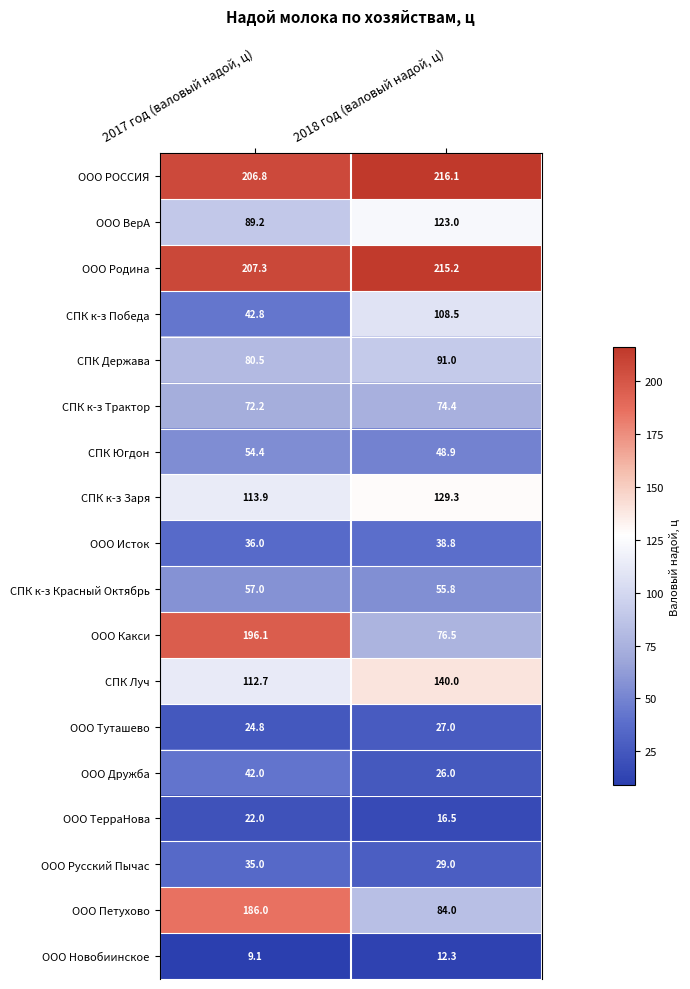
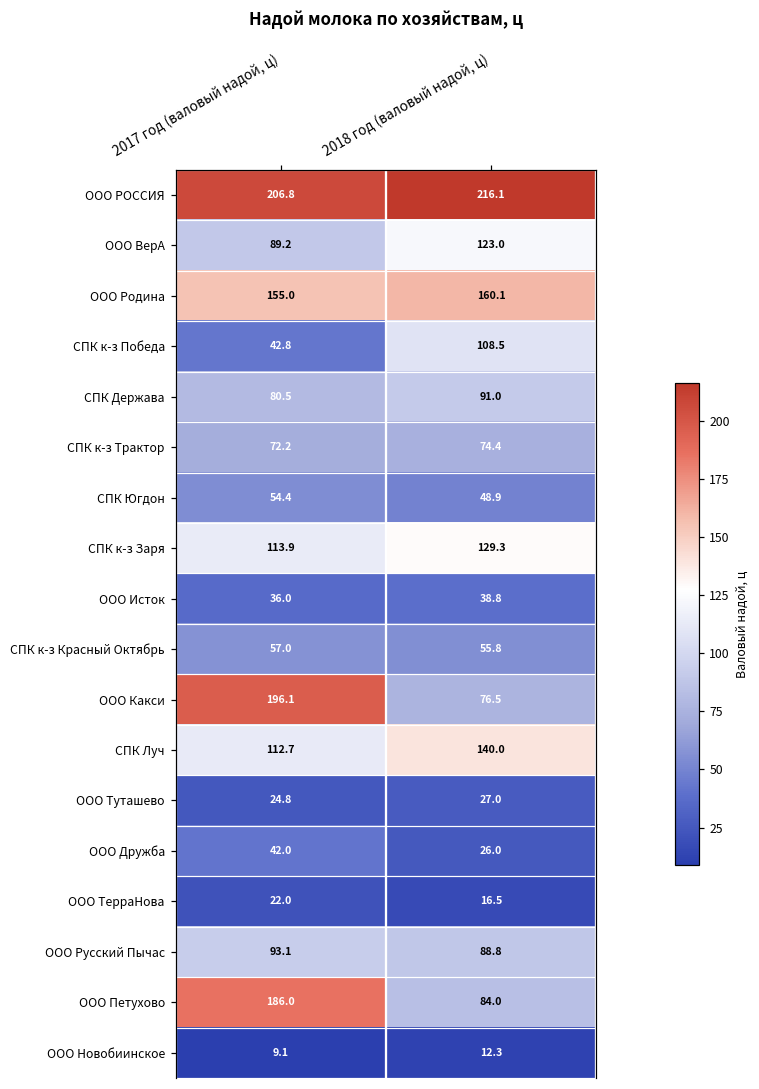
ООО Родина, 2017 год (валовый надой, ц): 207.3 -> 155.0
ООО Родина, 2018 год (валовый надой, ц): 215.2 -> 160.1
ООО Русский Пычас, 2017 год (валовый надой, ц): 35.0 -> 93.1
ООО Русский Пычас, 2018 год (валовый надой, ц): 29.0 -> 88.8
